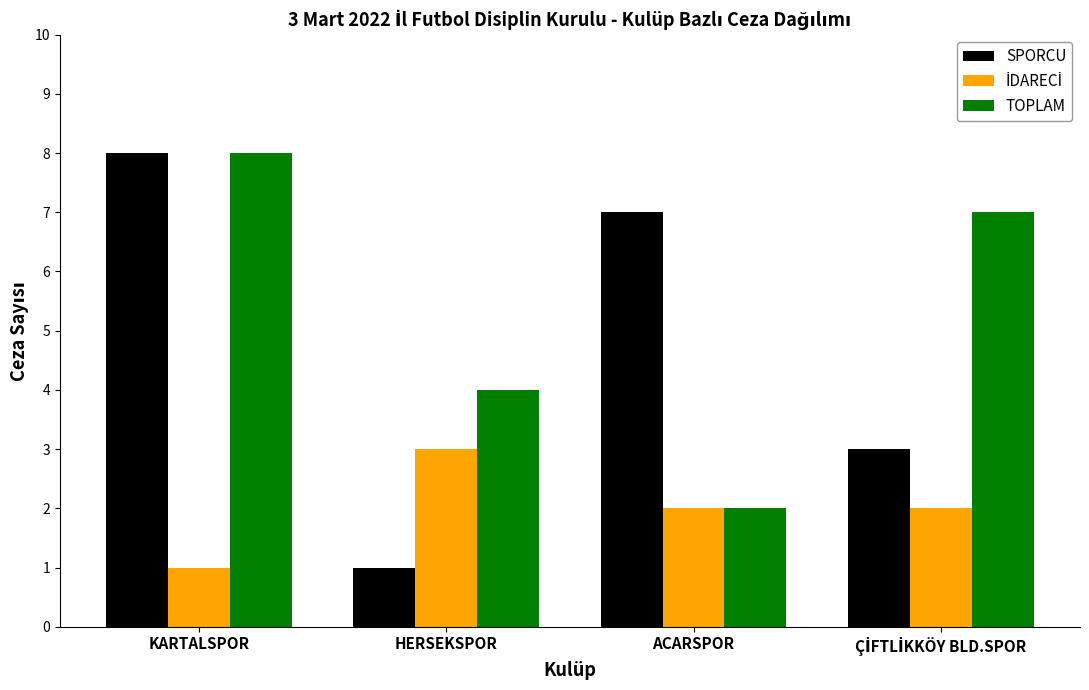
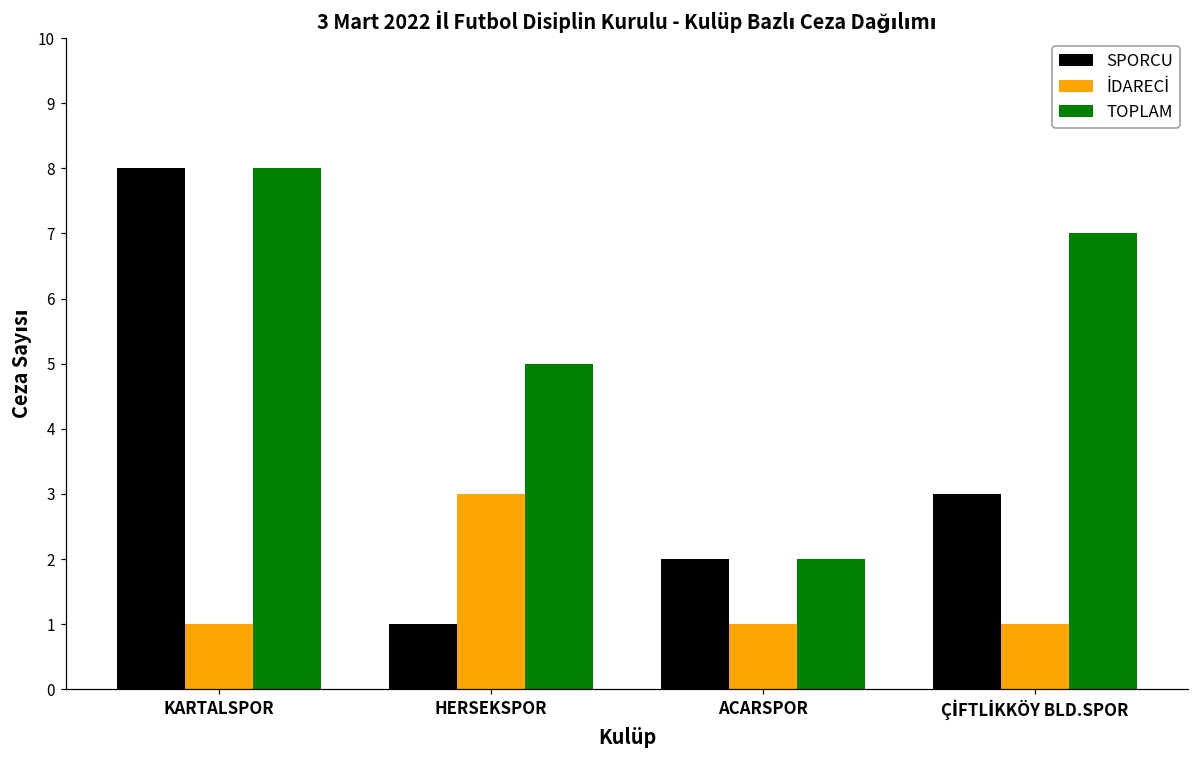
TOPLAM, HERSEKSPOR: 4 -> 5
SPORCU, ACARSPOR: 7 -> 2
İDARECİ, ACARSPOR: 2 -> 1
İDARECİ, ÇİFTLİKKÖY BLD.SPOR: 2 -> 1
